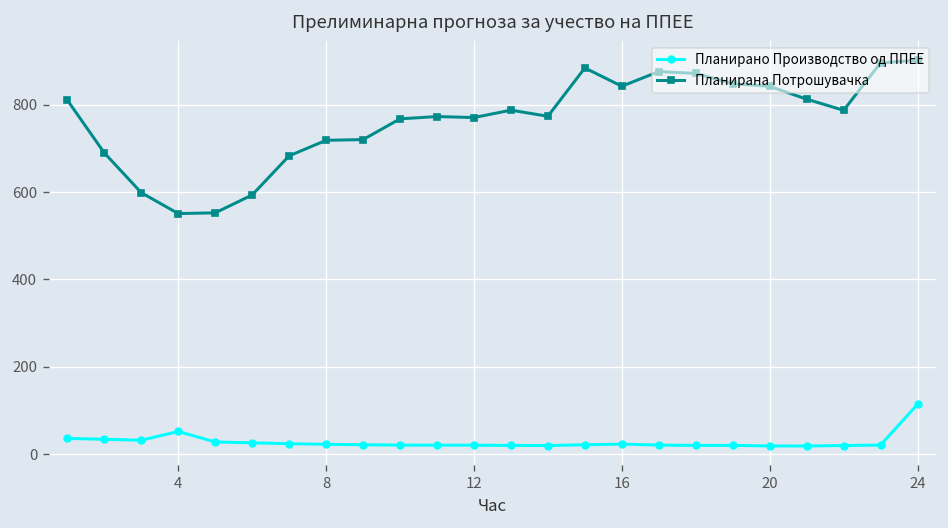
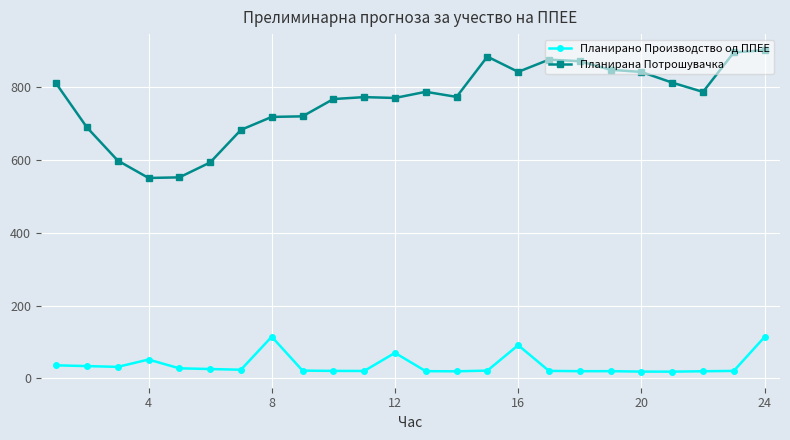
Планирано Производство од ППЕЕ, 8: 20 -> 110
Планирано Производство од ППЕЕ, 12: 20 -> 70
Планирано Производство од ППЕЕ, 16: 20 -> 90
